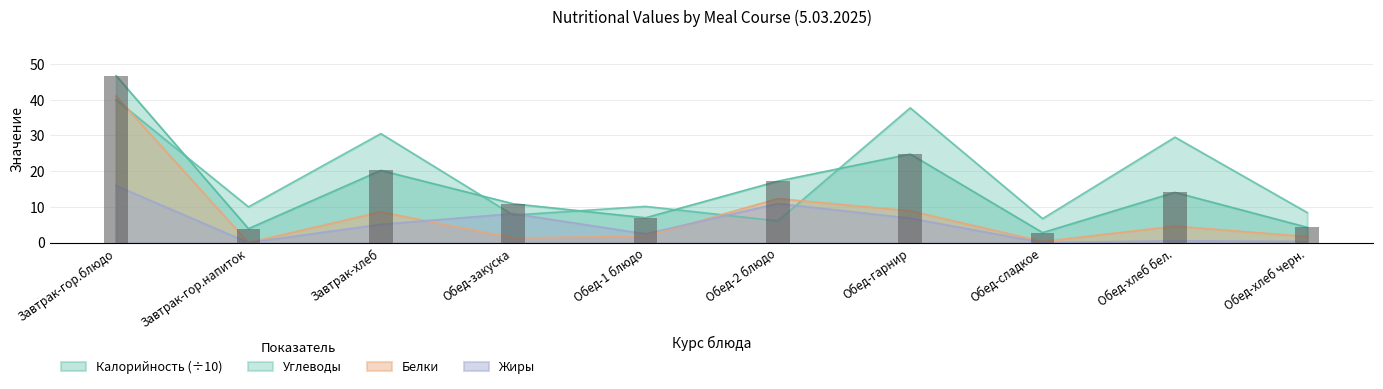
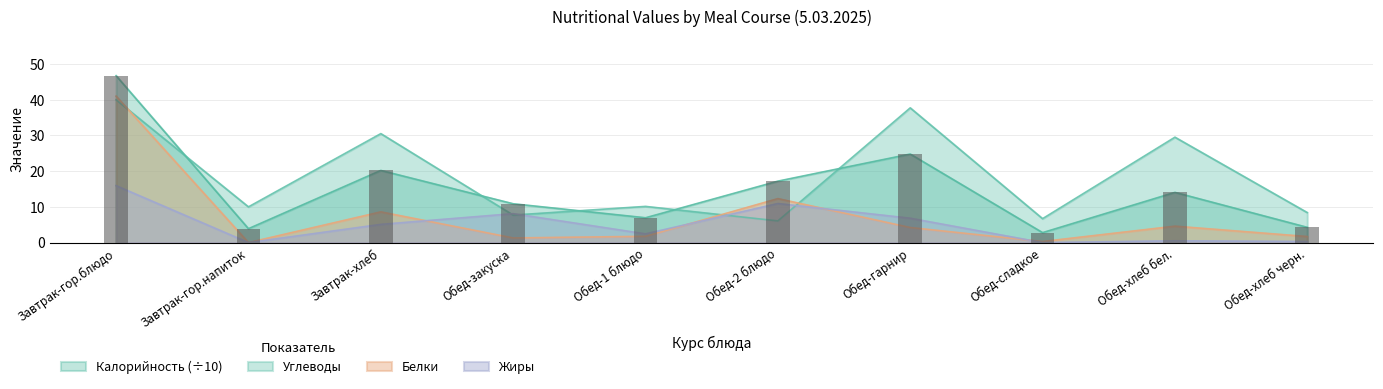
Белки, Обед-гарнир: 9 -> 4
